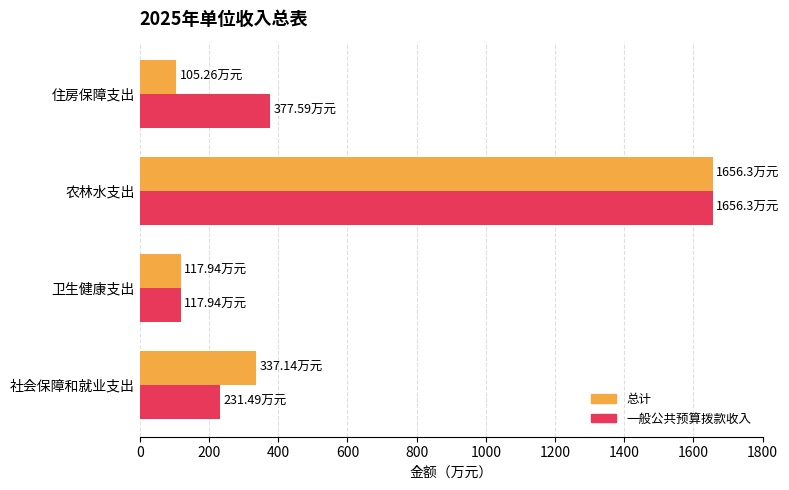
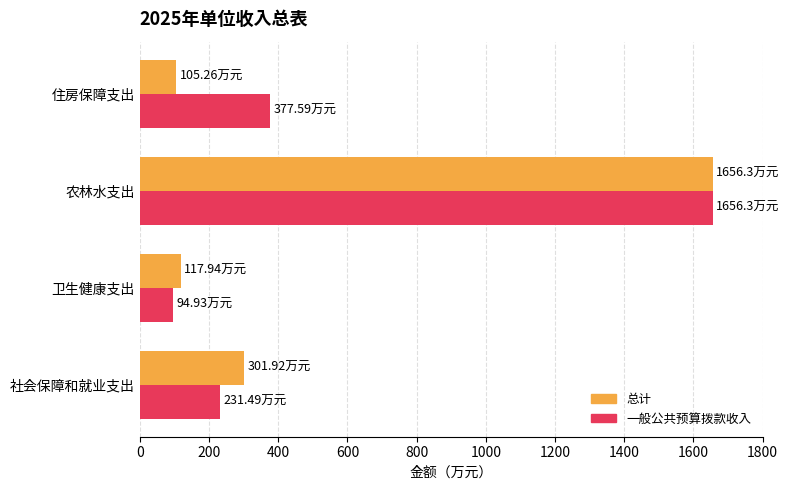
一般公共预算拨款收入, 卫生健康支出: 117.94 -> 94.93
总计, 社会保障和就业支出: 337.14 -> 301.92
